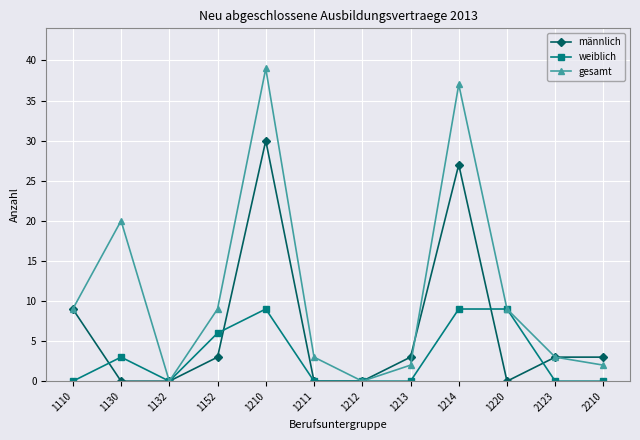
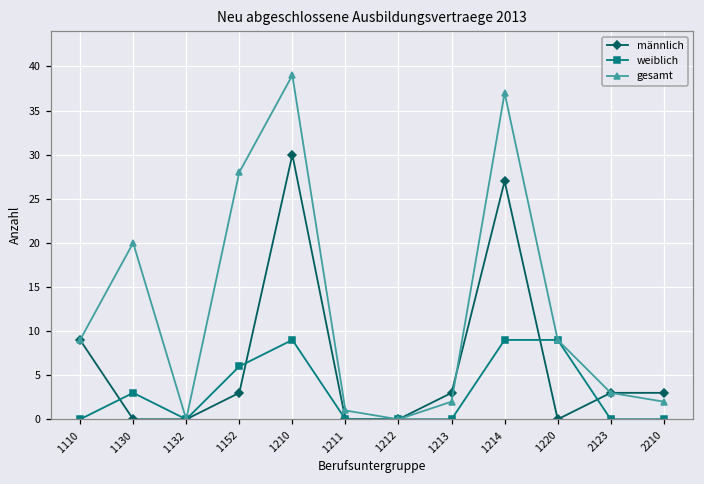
gesamt, 1152: 9 -> 28
gesamt, 1211: 3 -> 1
